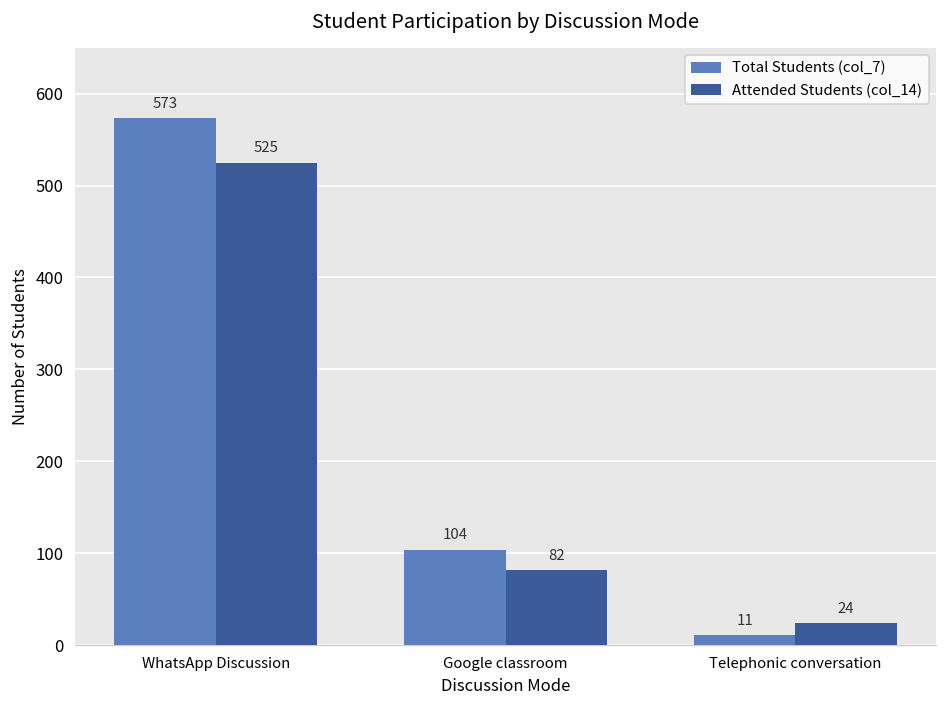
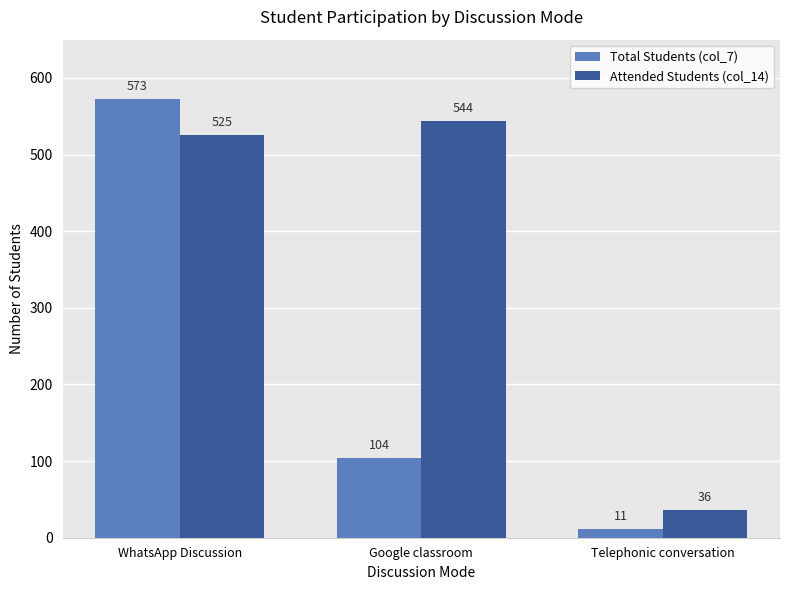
Attended Students (col_14), Google classroom: 82 -> 544
Attended Students (col_14), Telephonic conversation: 24 -> 36
